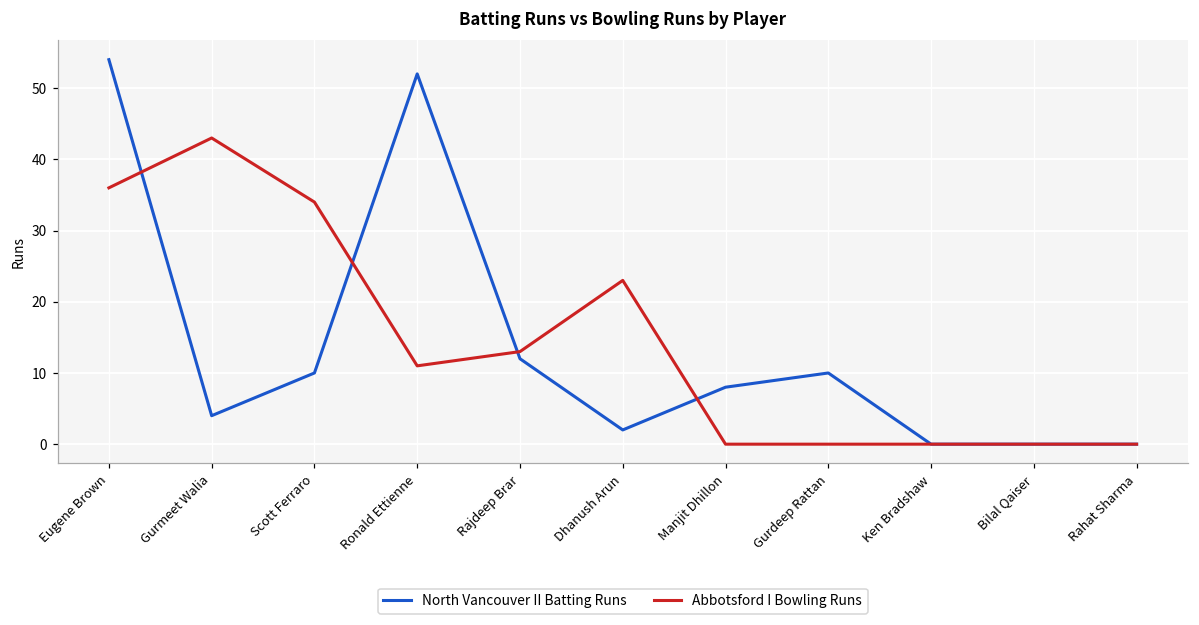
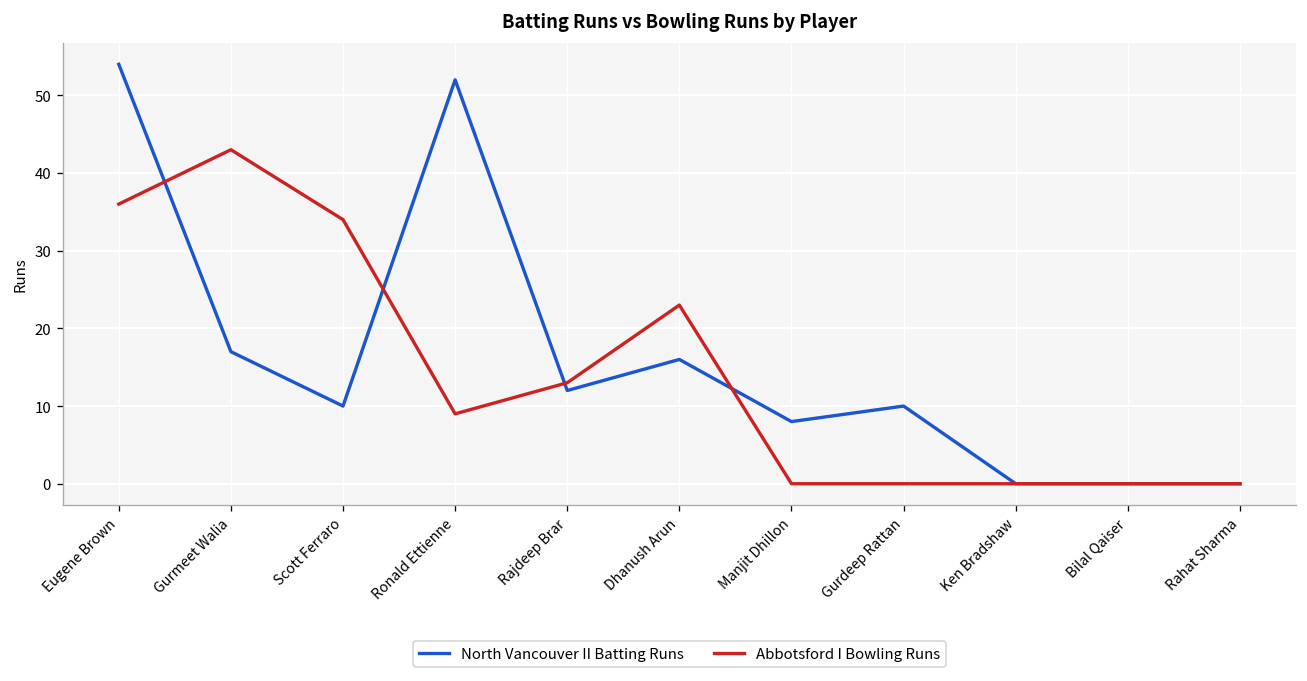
North Vancouver II Batting Runs, Gurmeet Walia: 4 -> 17
Abbotsford I Bowling Runs, Ronald Ettienne: 11 -> 9
North Vancouver II Batting Runs, Dhanush Arun: 2 -> 16
